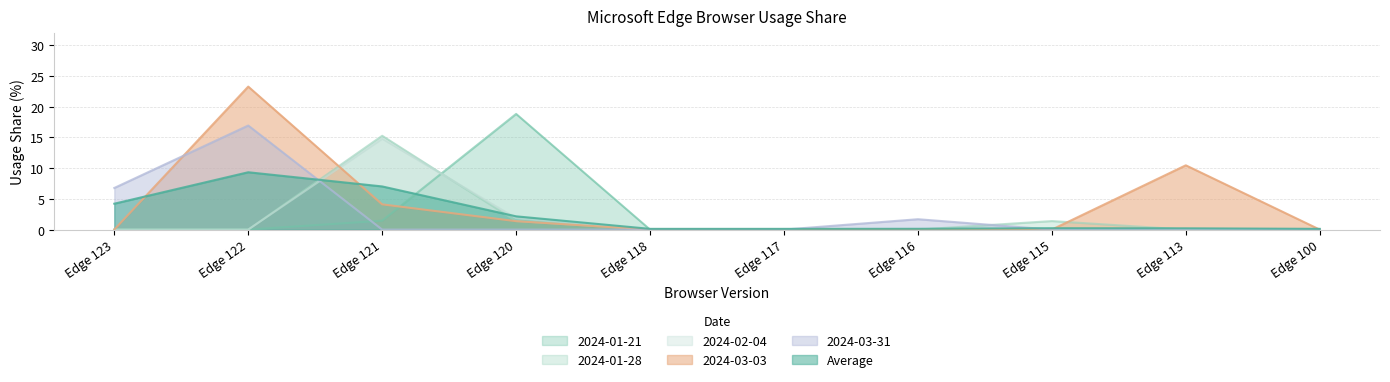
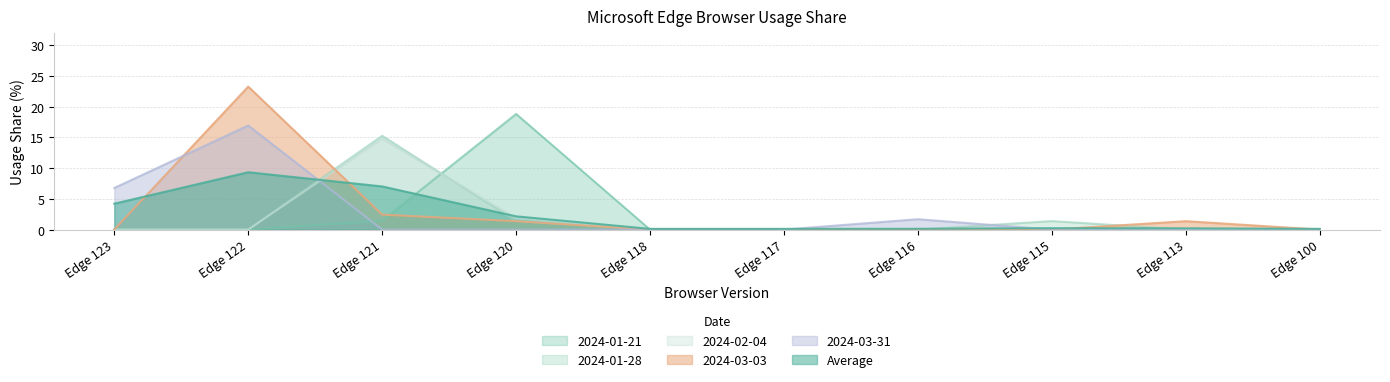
2024-03-03, Edge 121: 4 -> 2
2024-03-03, Edge 113: 10 -> 1
